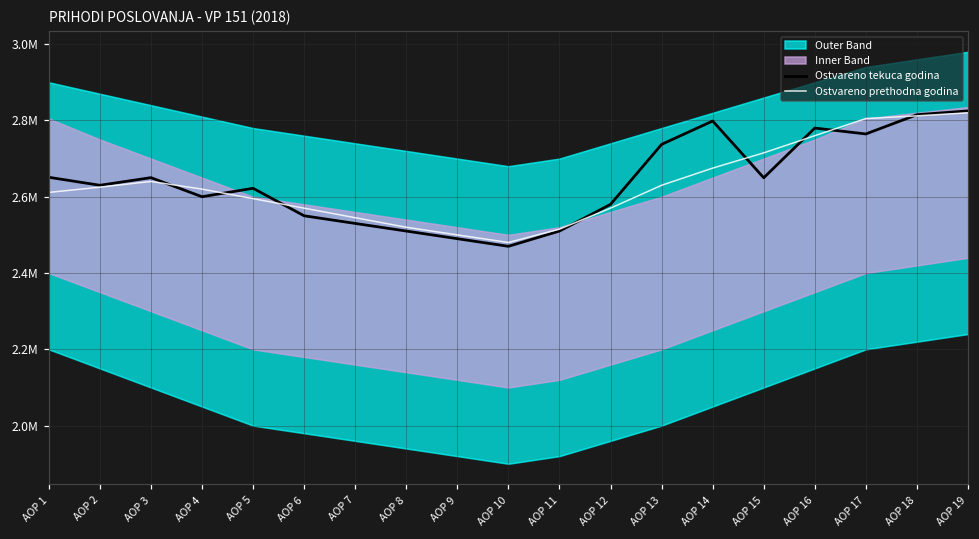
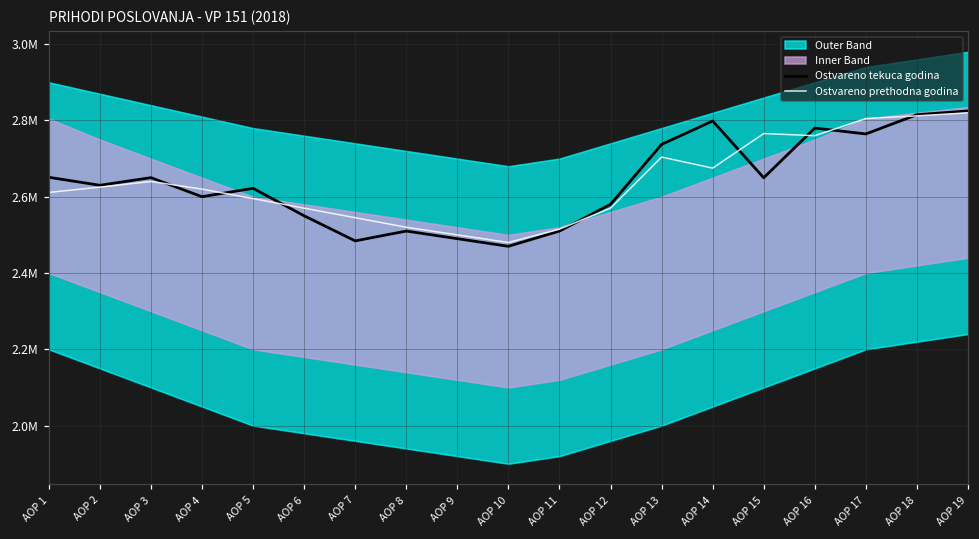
Ostvareno tekuca godina, AOP 7: 2530000 -> 2480000
Ostvareno prethodna godina, AOP 13: 2630000 -> 2700000
Ostvareno prethodna godina, AOP 15: 2720000 -> 2770000
